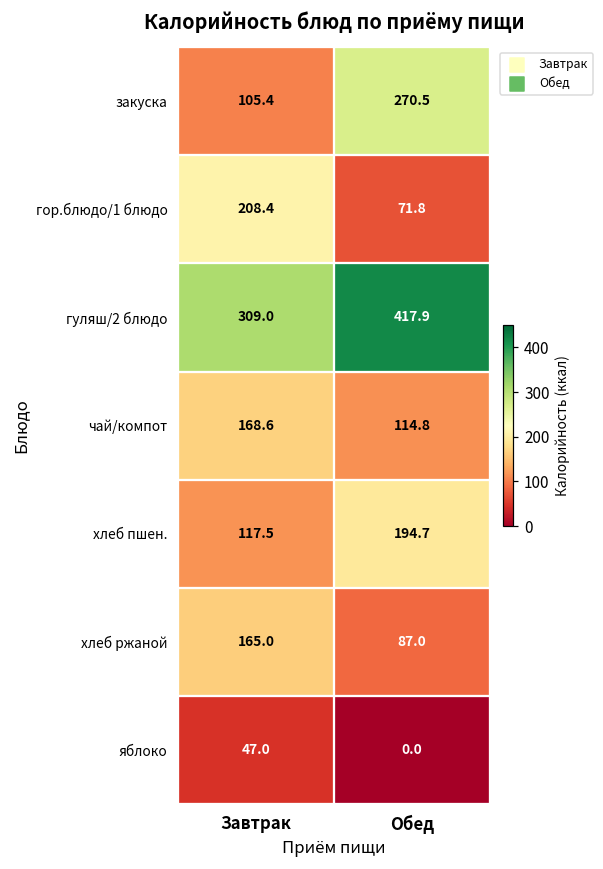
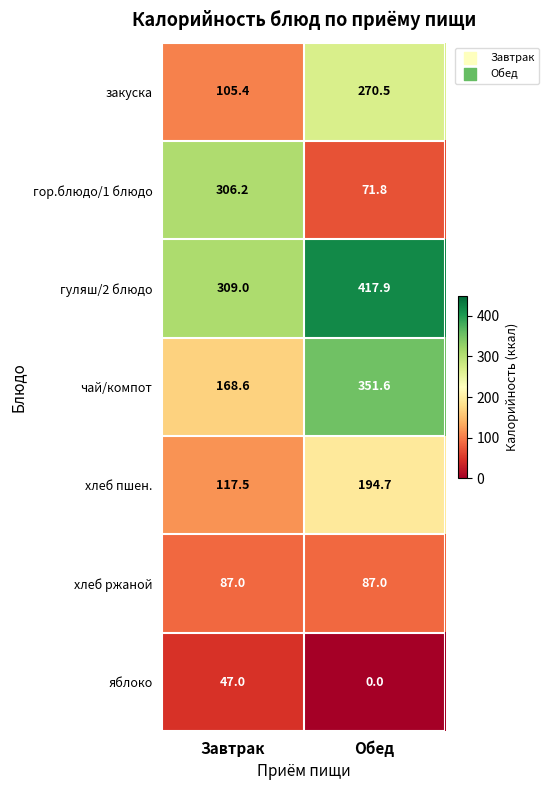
гор.блюдо/1 блюдо, Завтрак: 208.4 -> 306.2
чай/компот, Обед: 114.8 -> 351.6
хлеб ржаной, Завтрак: 165.0 -> 87.0
